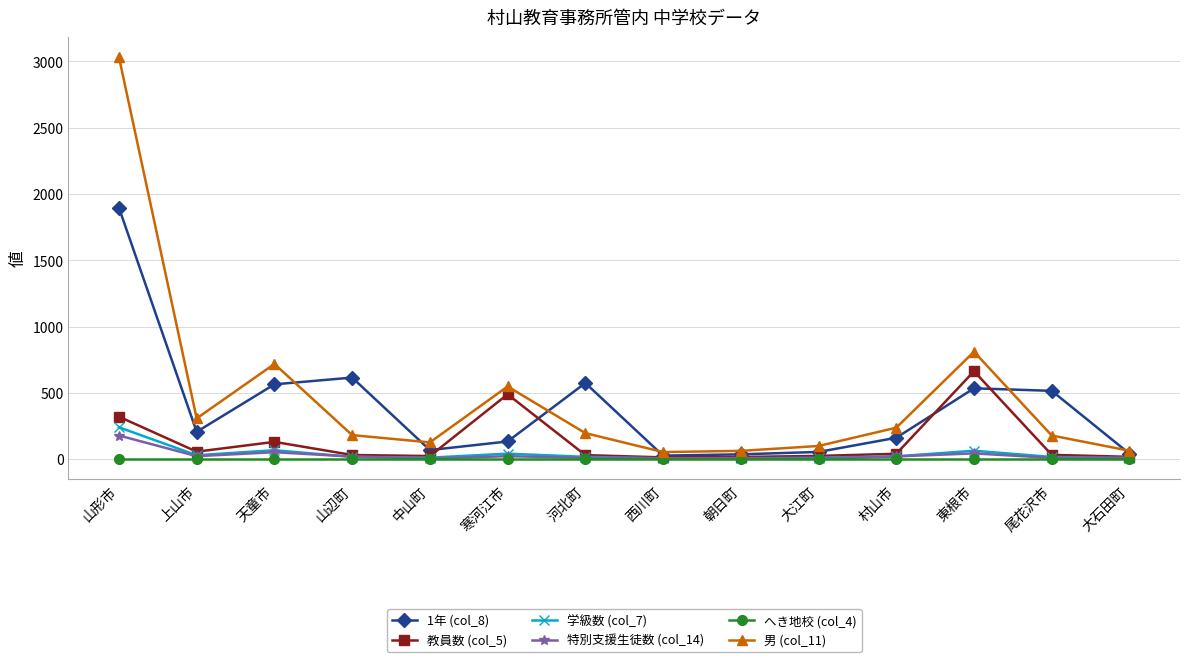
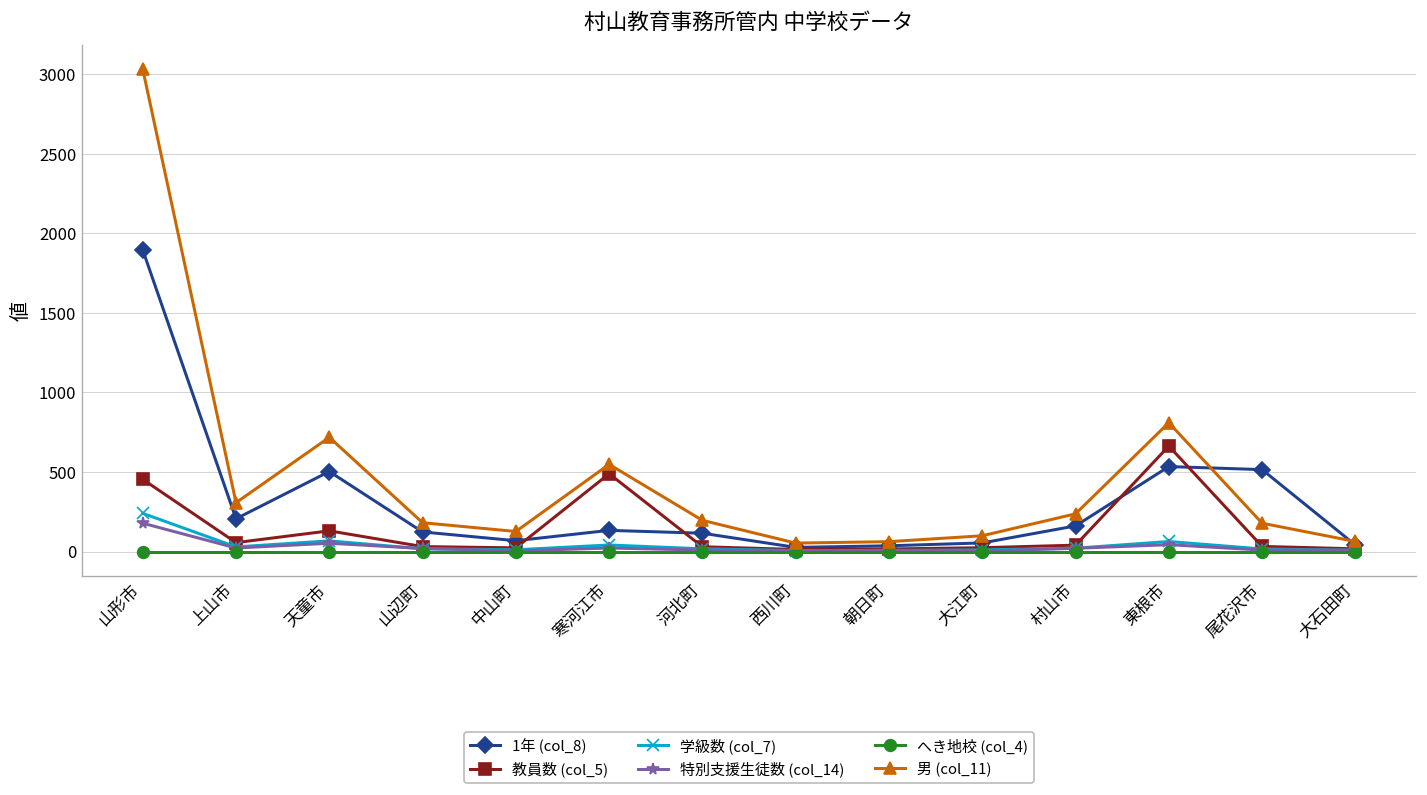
教員数 (col_5), 山形市: 320 -> 450
1年 (col_8), 天童市: 560 -> 500
1年 (col_8), 山辺町: 620 -> 120
1年 (col_8), 河北町: 570 -> 120
